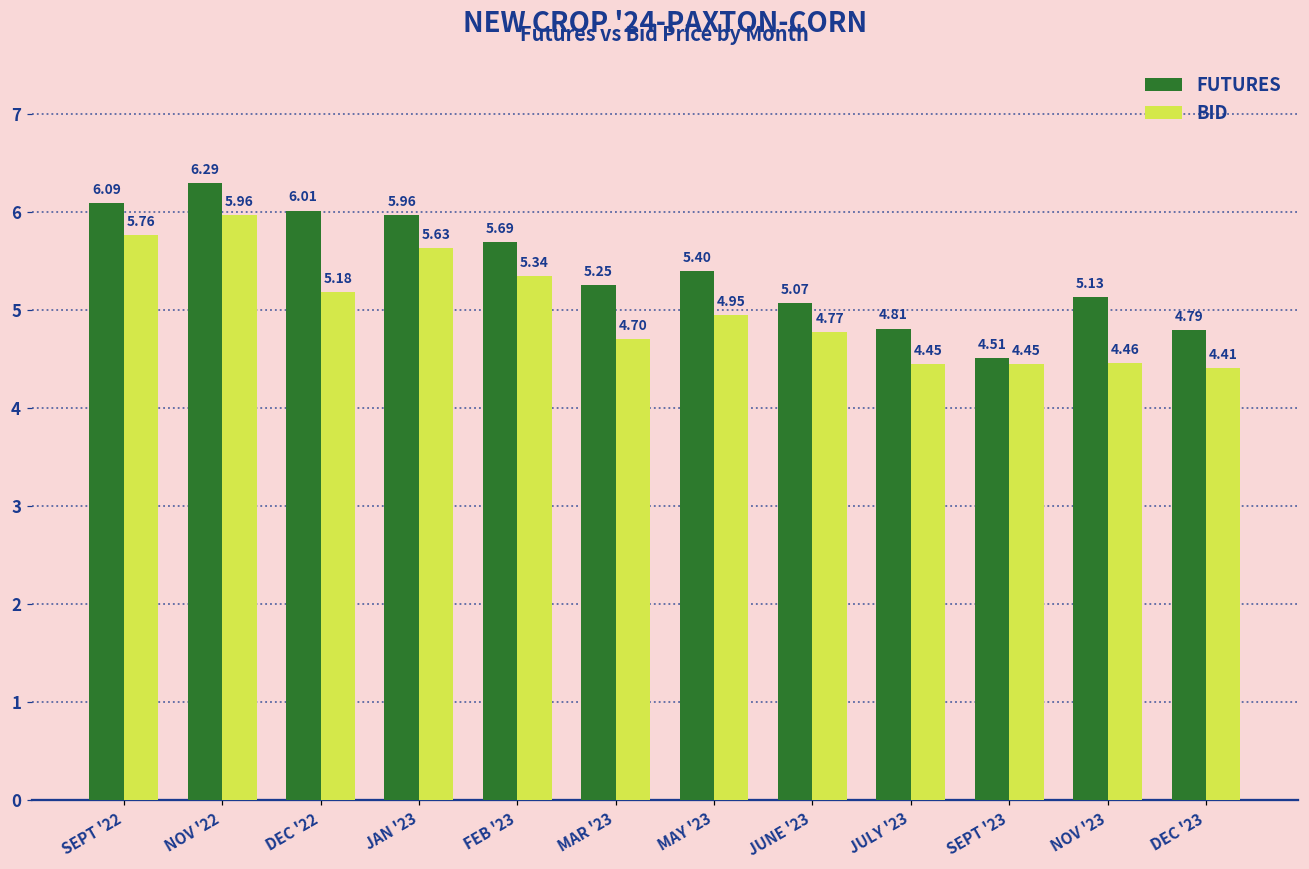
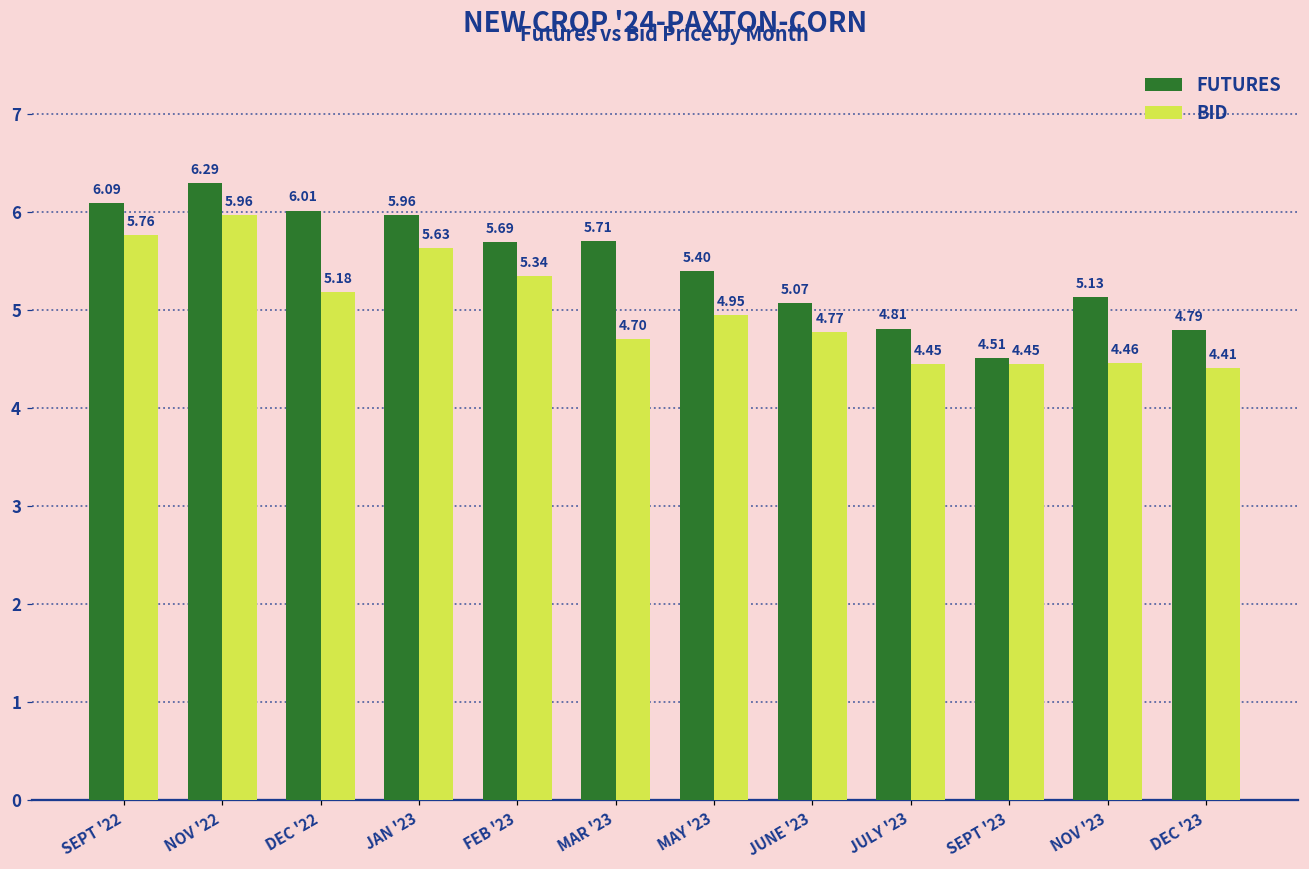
FUTURES, MAR '23: 5.25 -> 5.71
